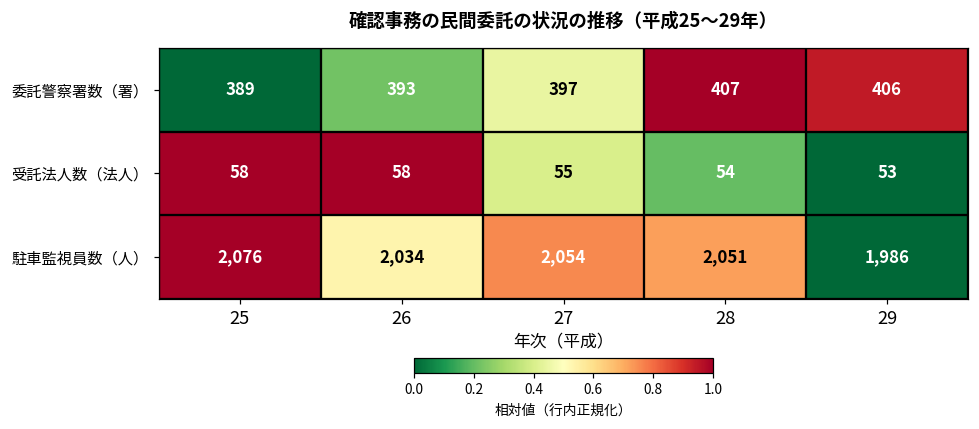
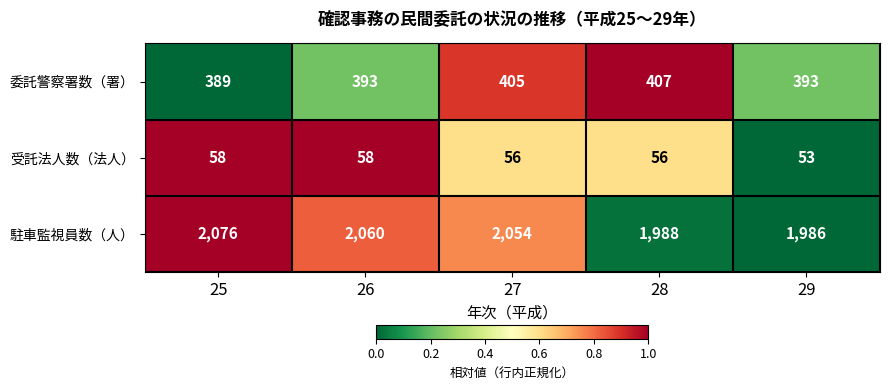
委託警察署数（署）, 27: 397 -> 405
委託警察署数（署）, 29: 406 -> 393
受託法人数（法人）, 27: 55 -> 56
受託法人数（法人）, 28: 54 -> 56
駐車監視員数（人）, 26: 2,034 -> 2,060
駐車監視員数（人）, 28: 2,051 -> 1,988
